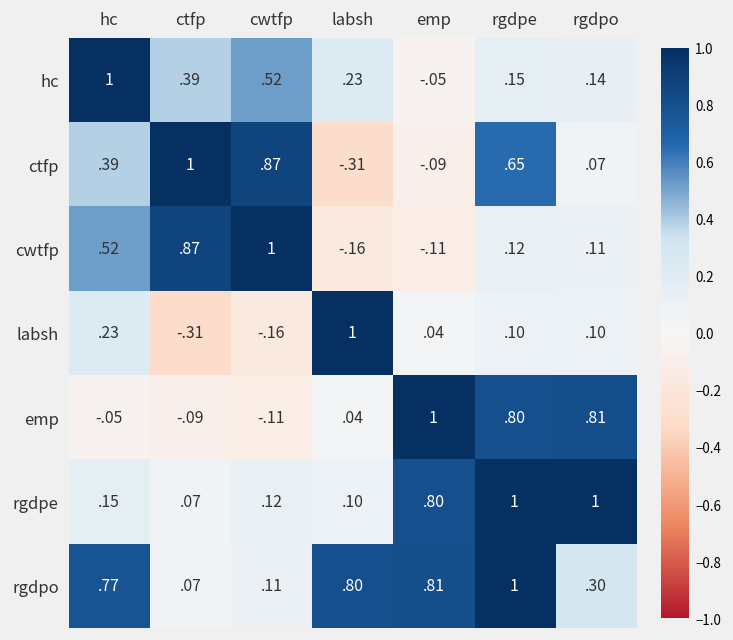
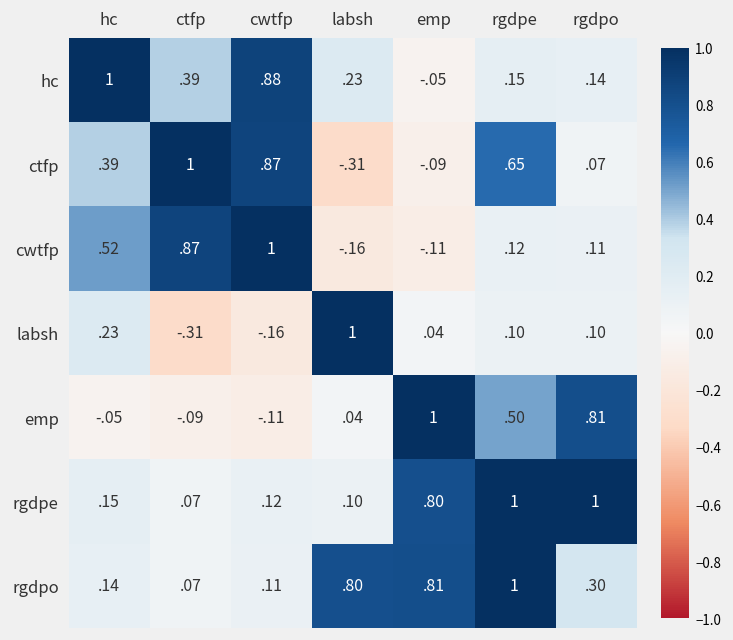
hc, cwtfp: 52 -> 88
emp, rgdpe: 80 -> 50
rgdpo, hc: 77 -> 14
